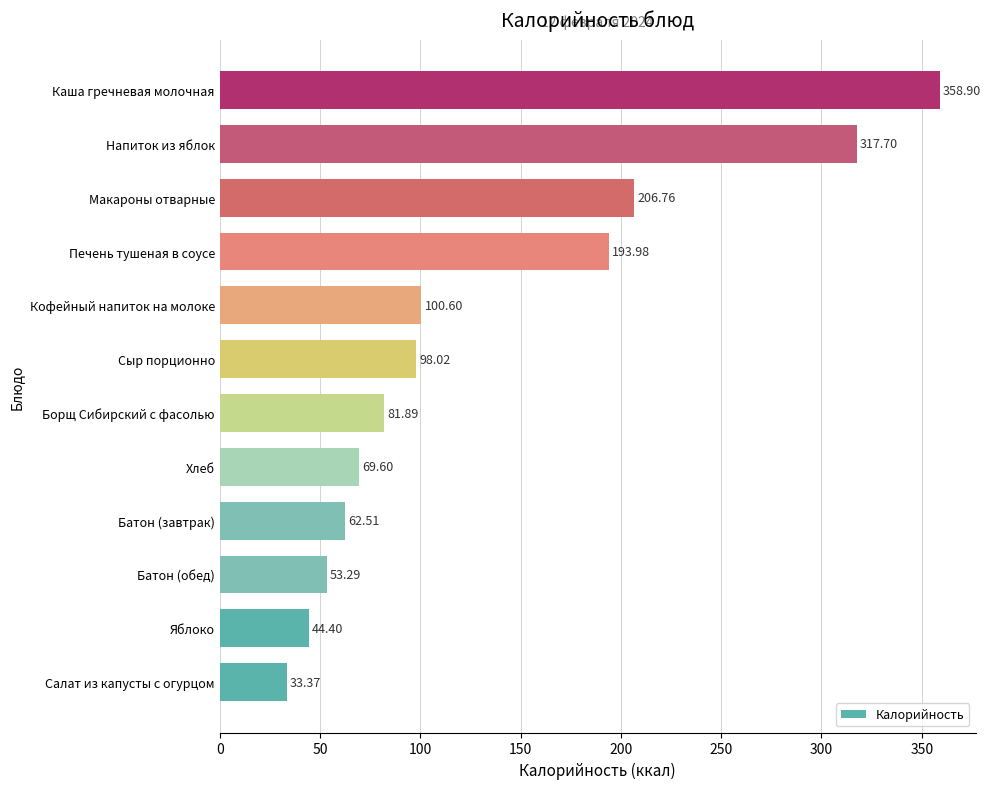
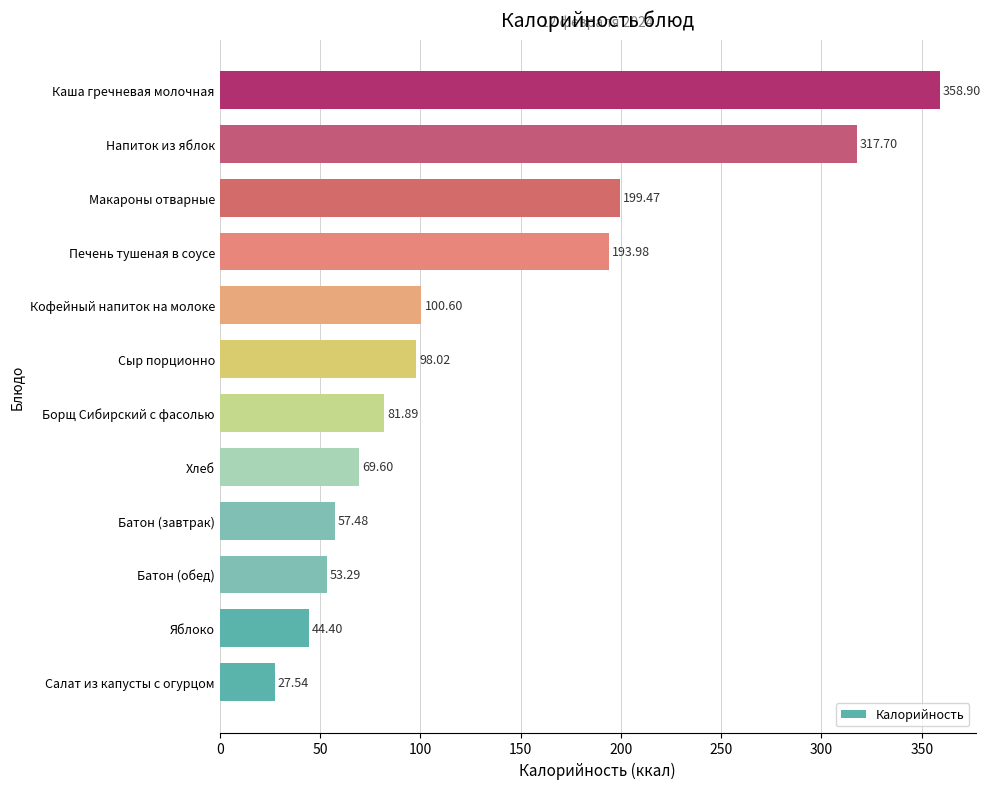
Макароны отварные: 206.76 -> 199.47
Батон (завтрак): 62.51 -> 57.48
Салат из капусты с огурцом: 33.37 -> 27.54
